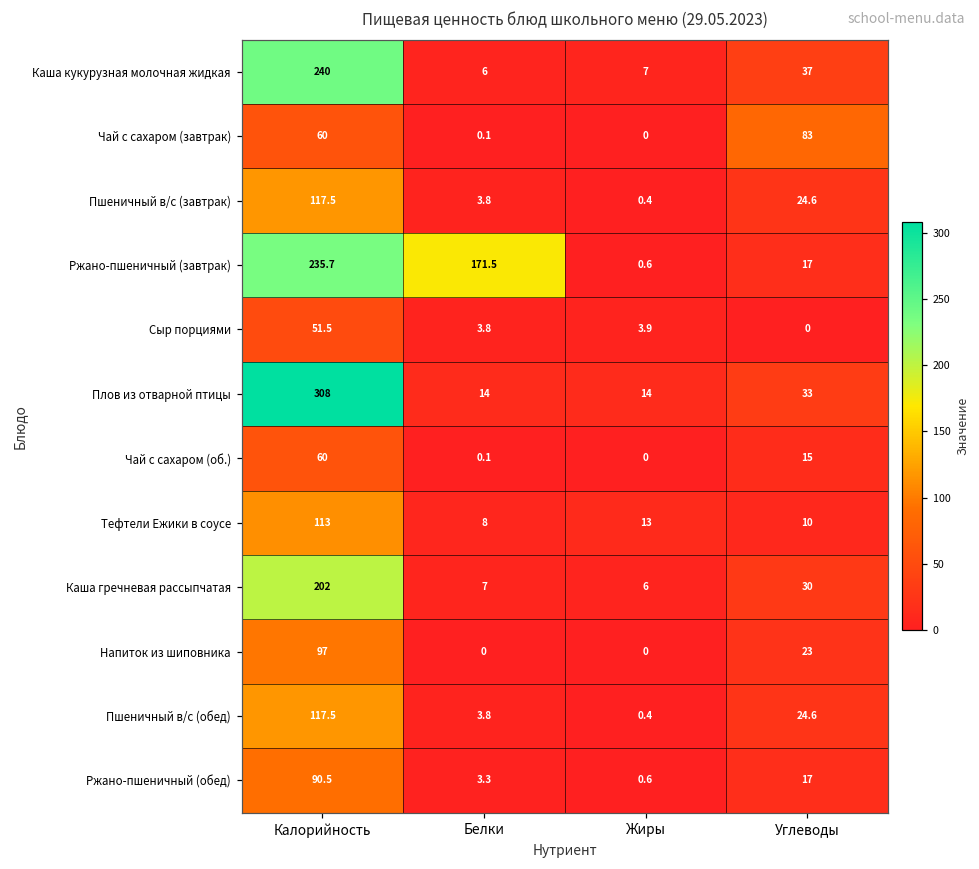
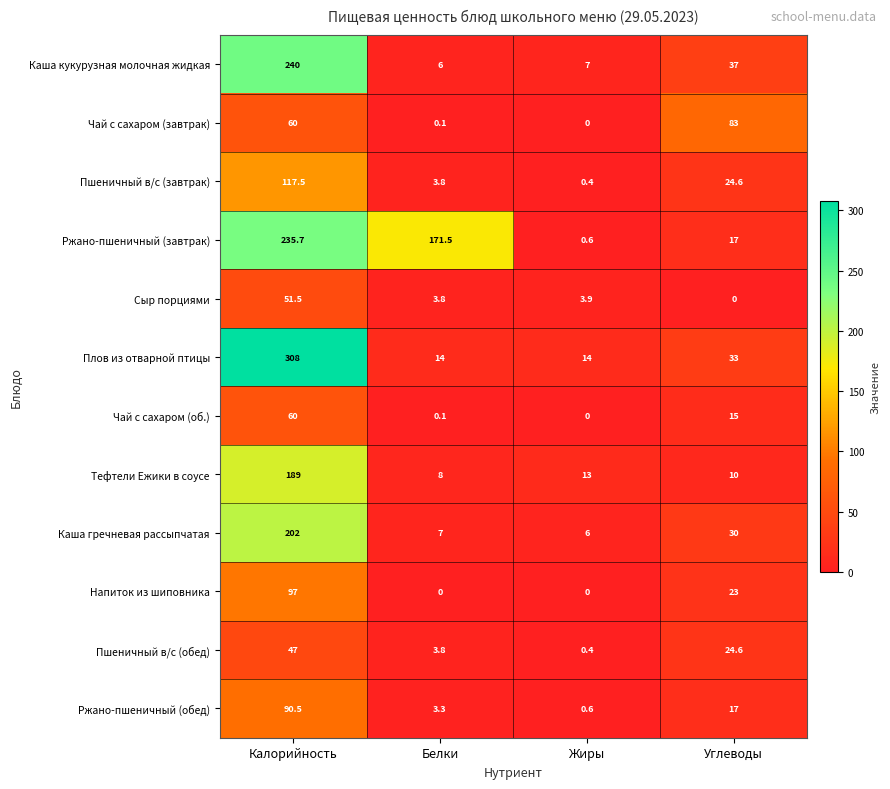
Тефтели Ежики в соусе, Калорийность: 113 -> 189
Пшеничный в/с (обед), Калорийность: 117.5 -> 47
